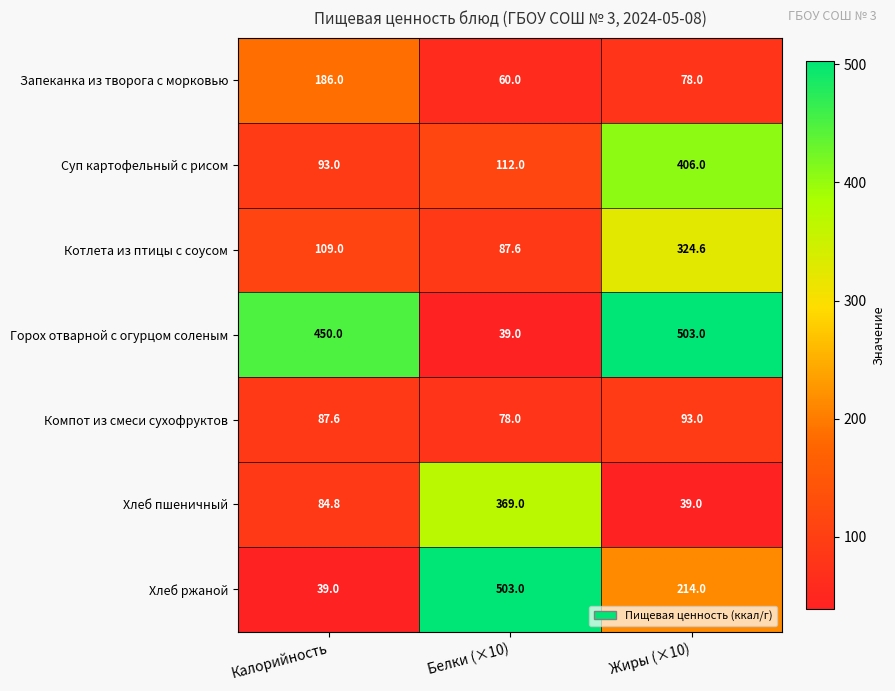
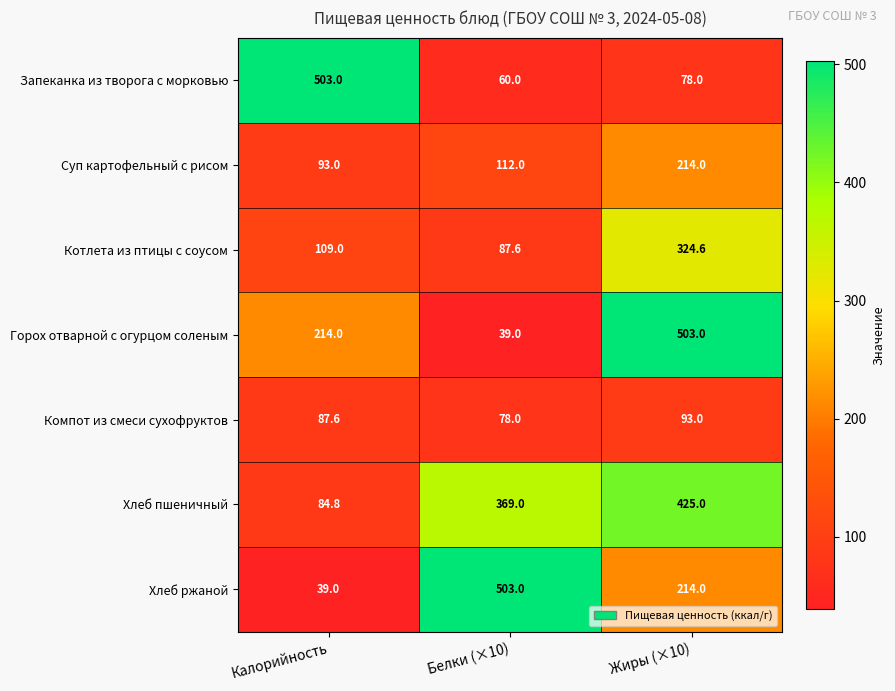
Запеканка из творога с морковью, Калорийность: 186.0 -> 503.0
Суп картофельный с рисом, Жиры (×10): 406.0 -> 214.0
Горох отварной с огурцом соленым, Калорийность: 450.0 -> 214.0
Хлеб пшеничный, Жиры (×10): 39.0 -> 425.0
